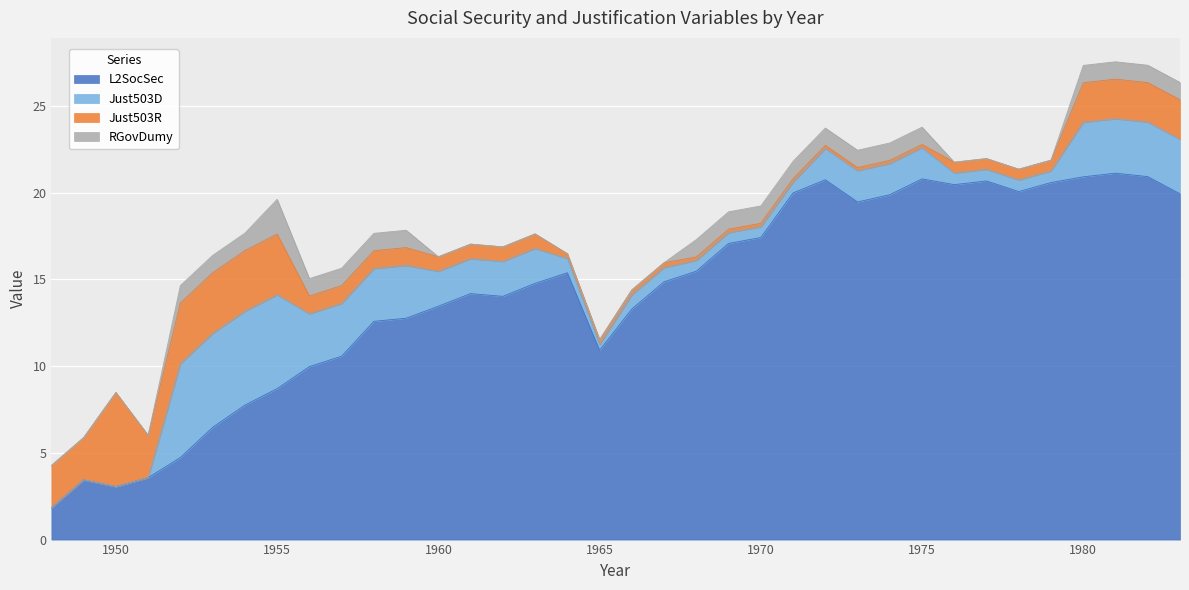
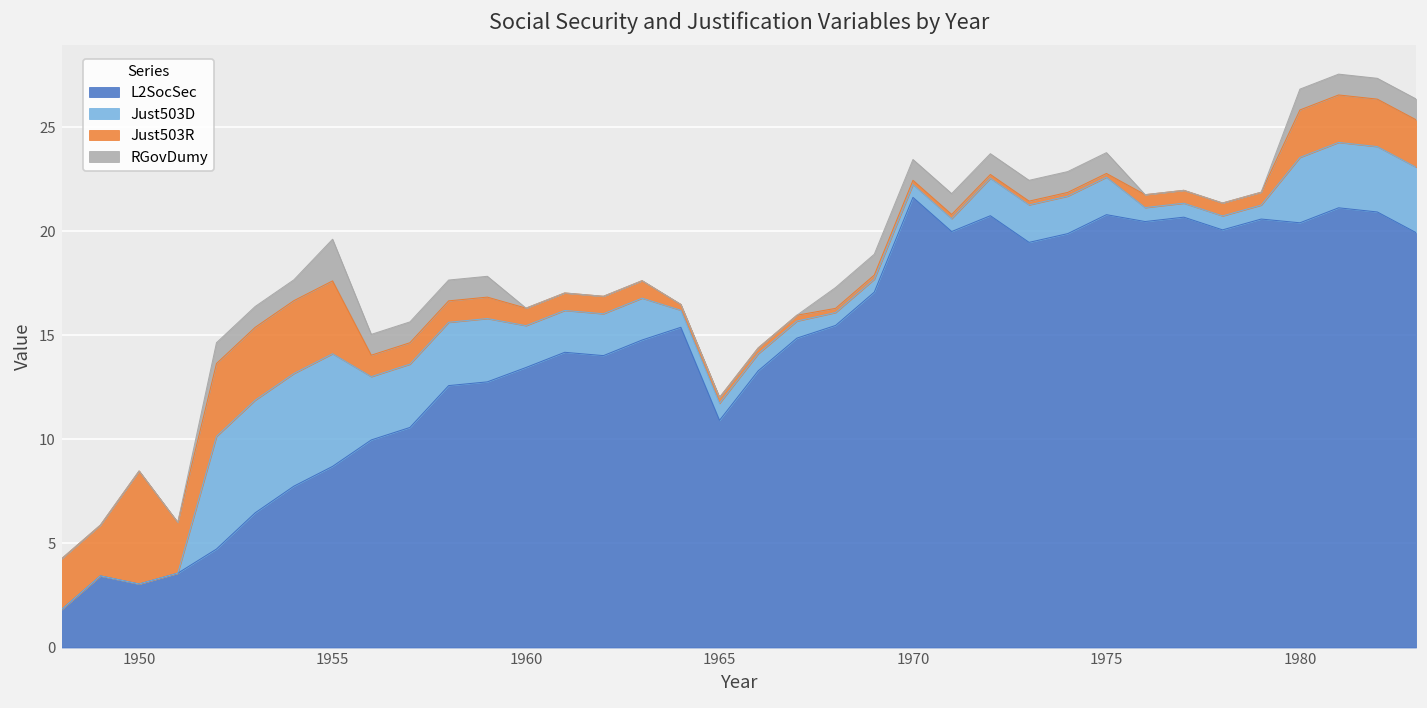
Just503D, 1965: 0.3 -> 0.8
L2SocSec, 1970: 17.4 -> 21.6
L2SocSec, 1980: 20.9 -> 20.4
